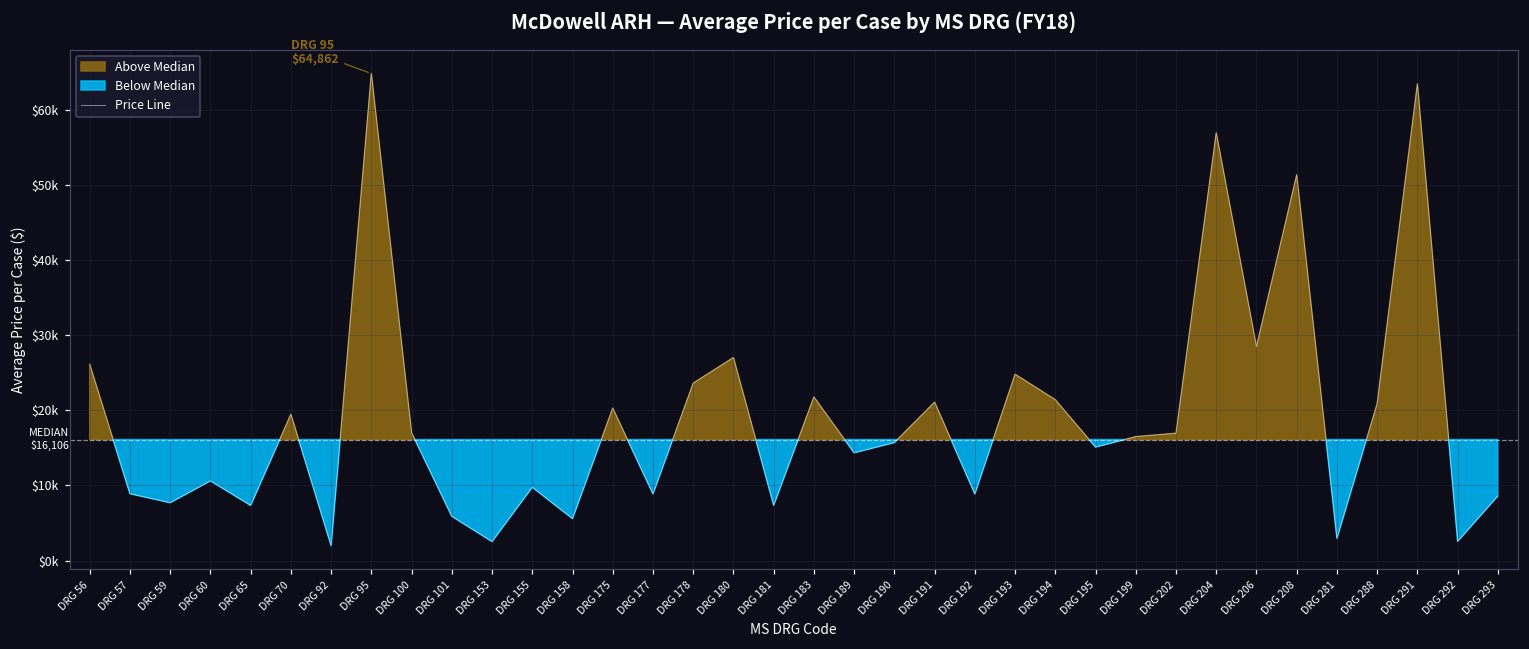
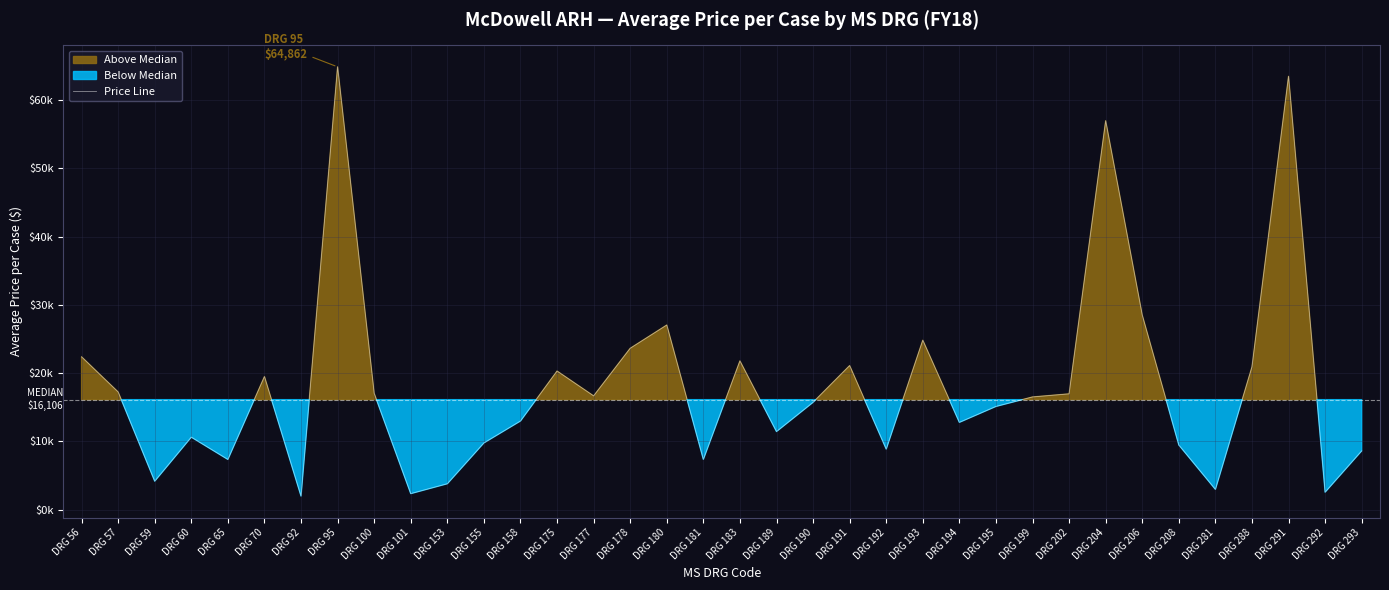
DRG 56: $26000 -> $22000
DRG 57: $9000 -> $17000
DRG 59: $8000 -> $4000
DRG 101: $6000 -> $2000
DRG 153: $3000 -> $4000
DRG 158: $6000 -> $13000
DRG 177: $9000 -> $17000
DRG 189: $14000 -> $11000
DRG 194: $21000 -> $13000
DRG 208: $51000 -> $9000
